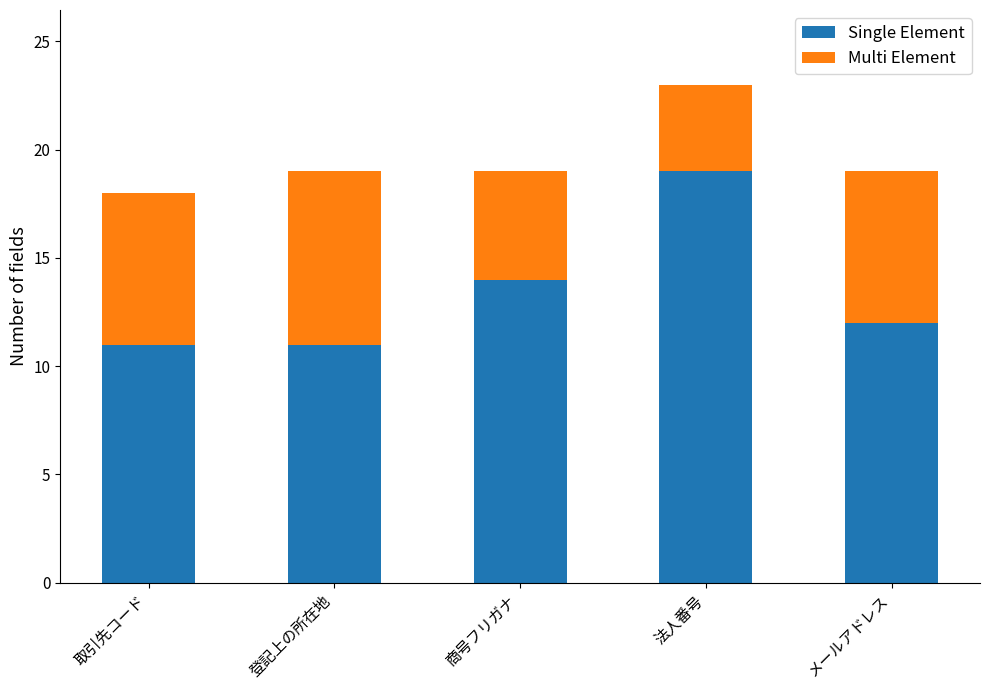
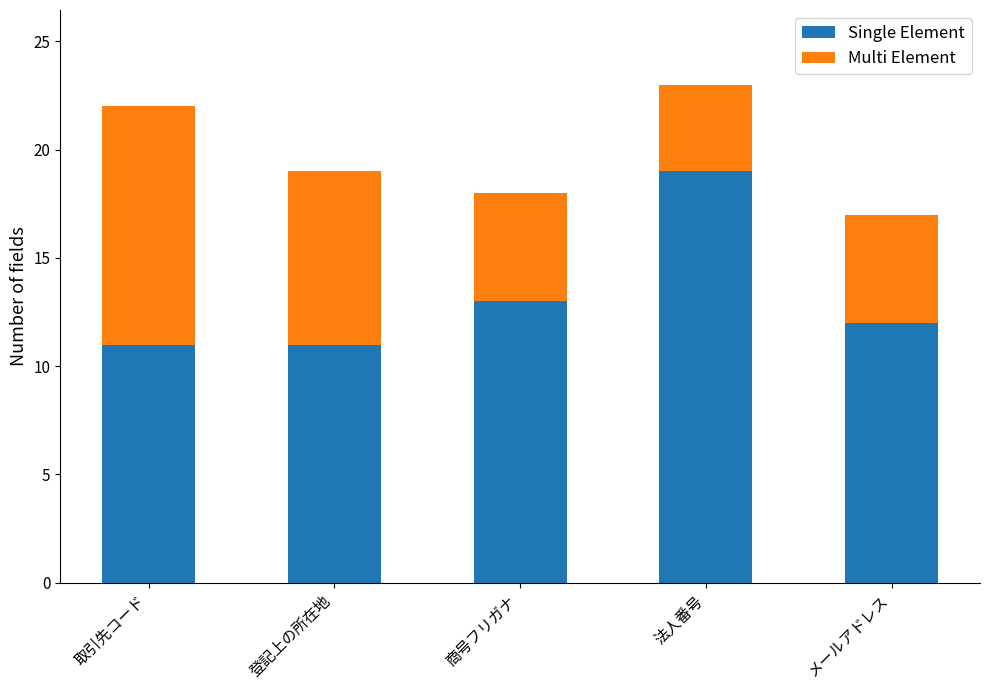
Multi Element, 取引先コード: 7 -> 11
Single Element, 商号フリガナ: 14 -> 13
Multi Element, メールアドレス: 7 -> 5
